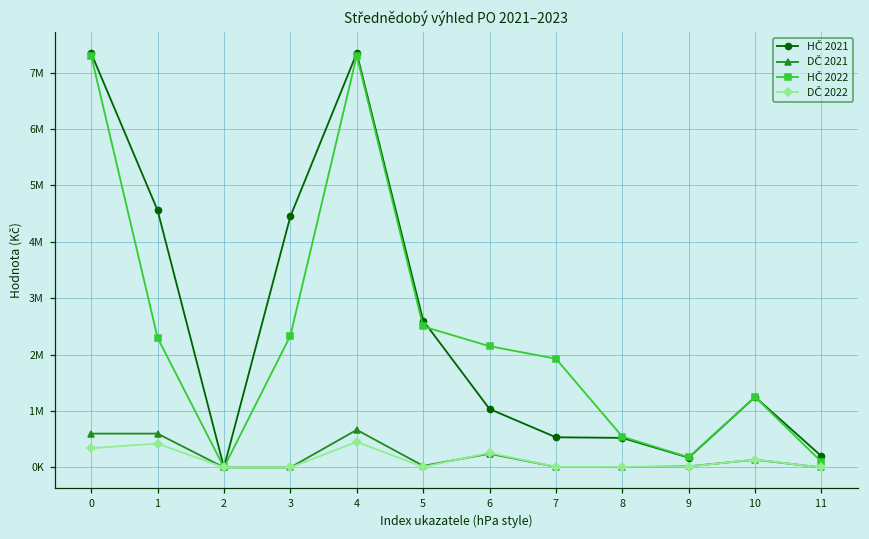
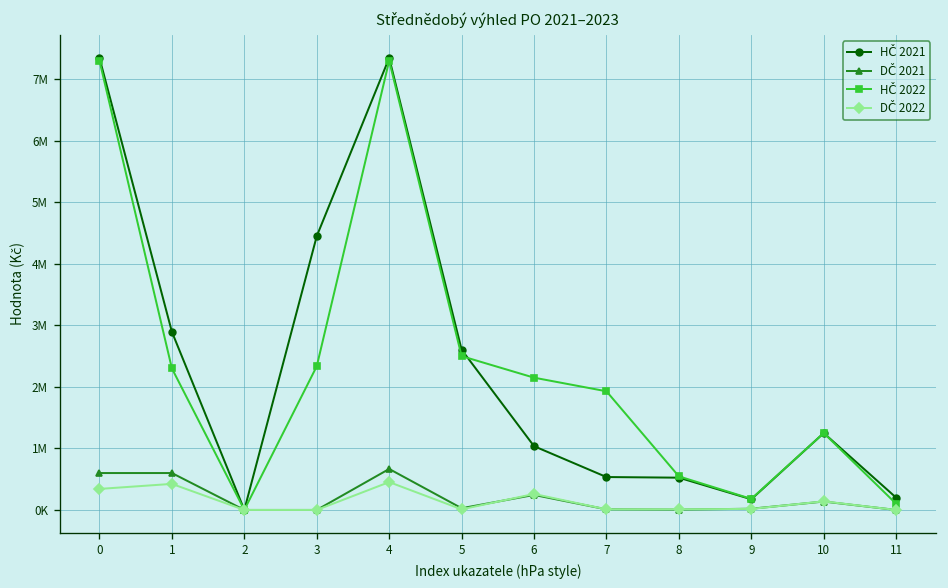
HČ 2021, 1: 4600000 -> 2900000
